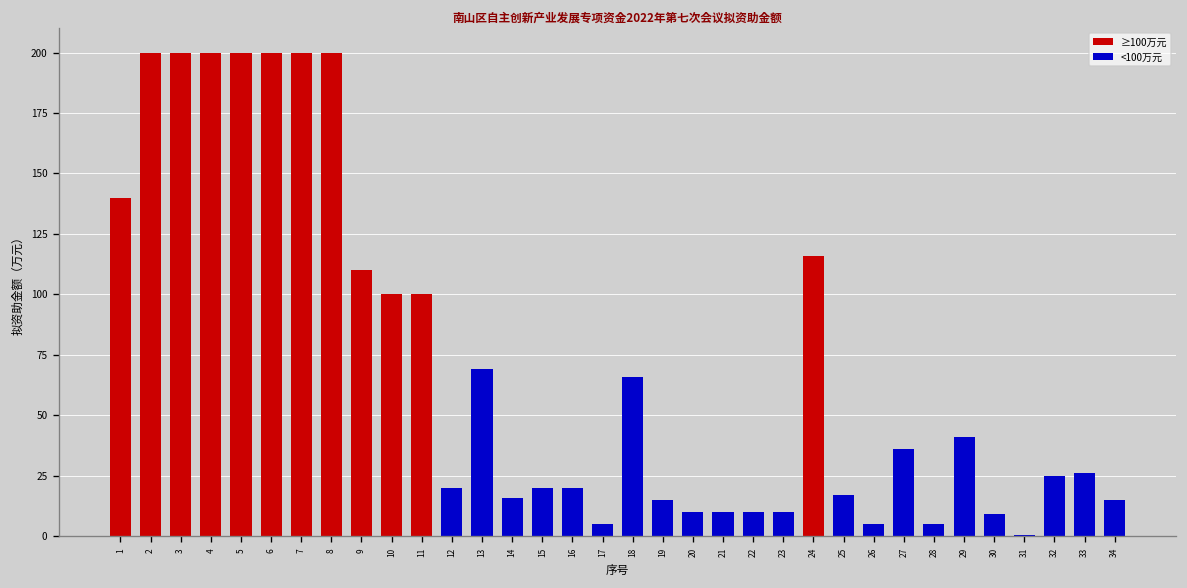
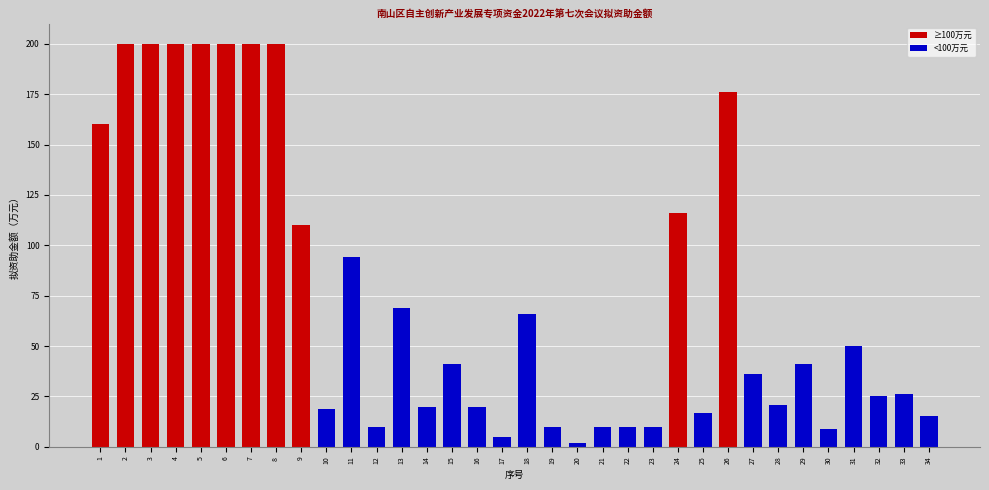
1: 140 -> 160
10: 100 -> 19
11: 100 -> 94
12: 20 -> 10
14: 16 -> 20
15: 20 -> 41
19: 15 -> 10
20: 10 -> 2
26: 5 -> 176
28: 5 -> 21
31: 1 -> 50
